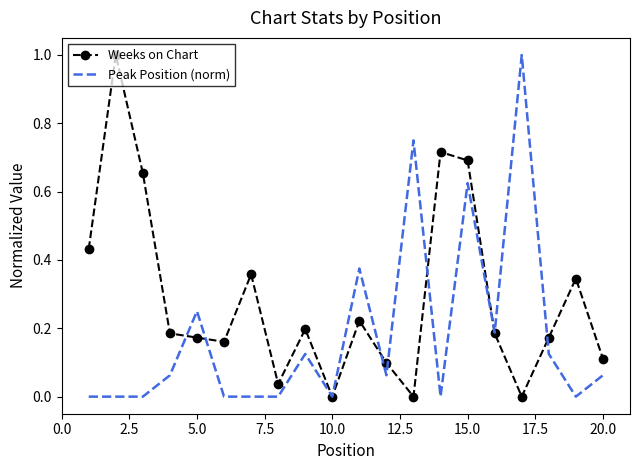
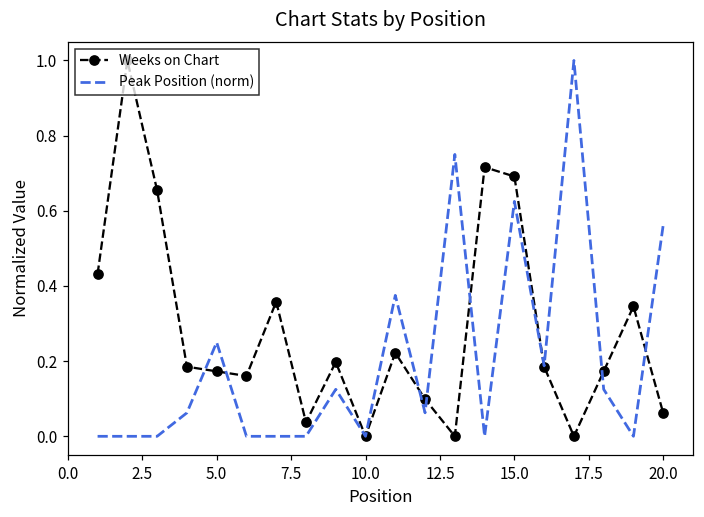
Weeks on Chart, 20.0: 0.11 -> 0.06
Peak Position (norm), 20.0: 0.06 -> 0.56
